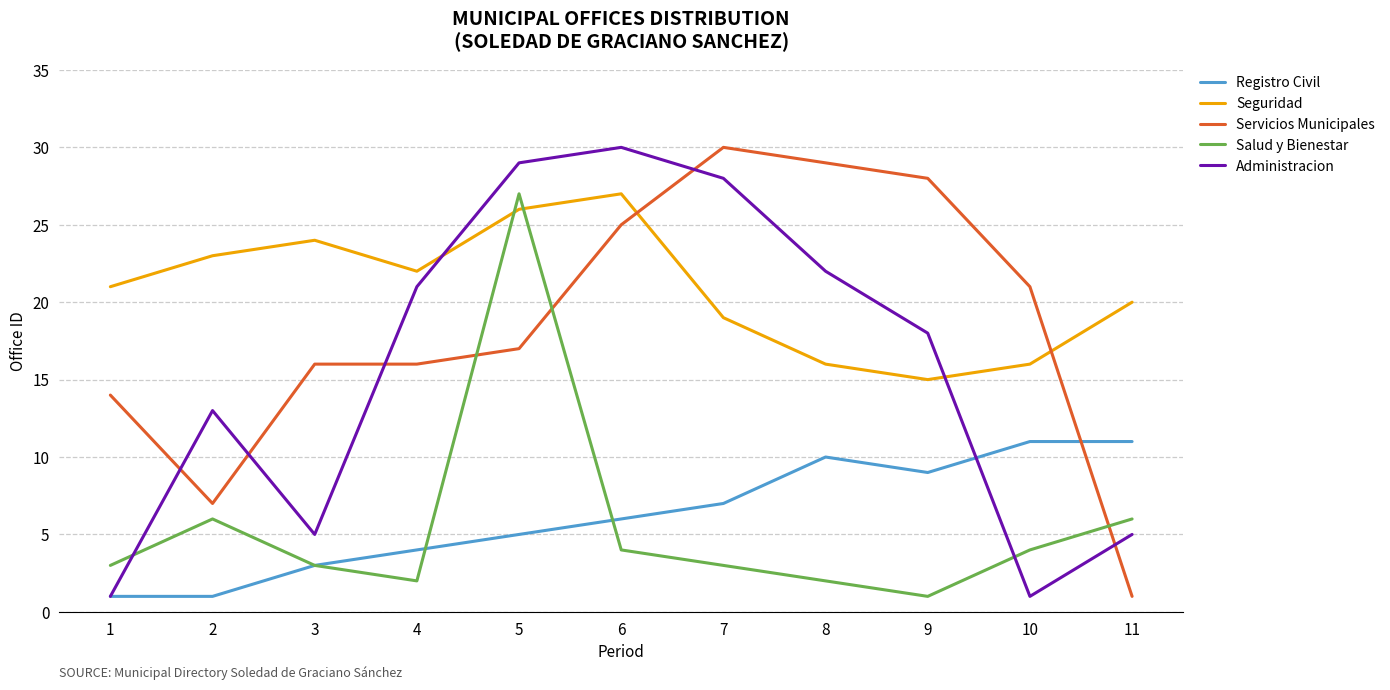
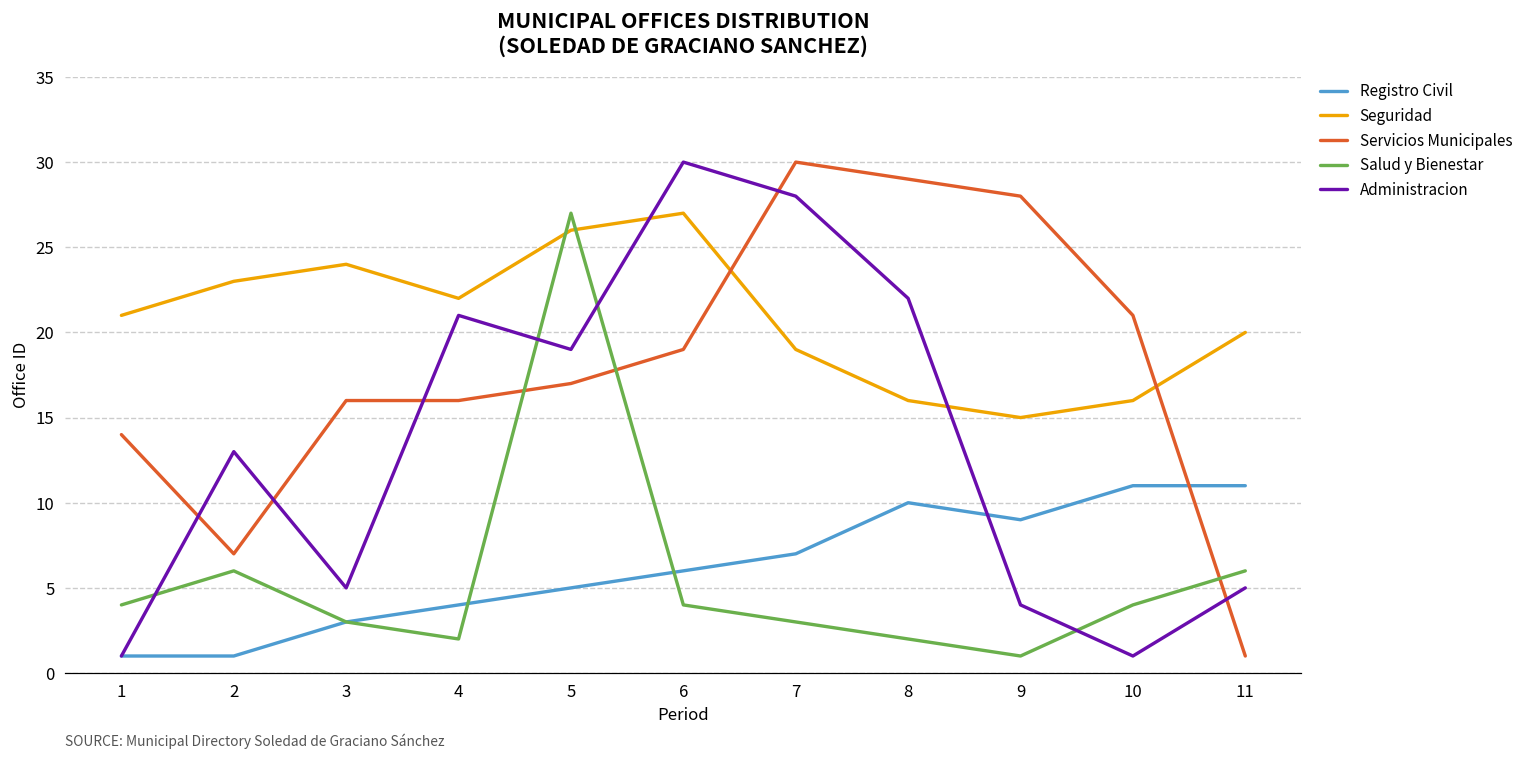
Salud y Bienestar, 1: 3 -> 4
Administracion, 5: 29 -> 19
Servicios Municipales, 6: 25 -> 19
Administracion, 9: 18 -> 4
